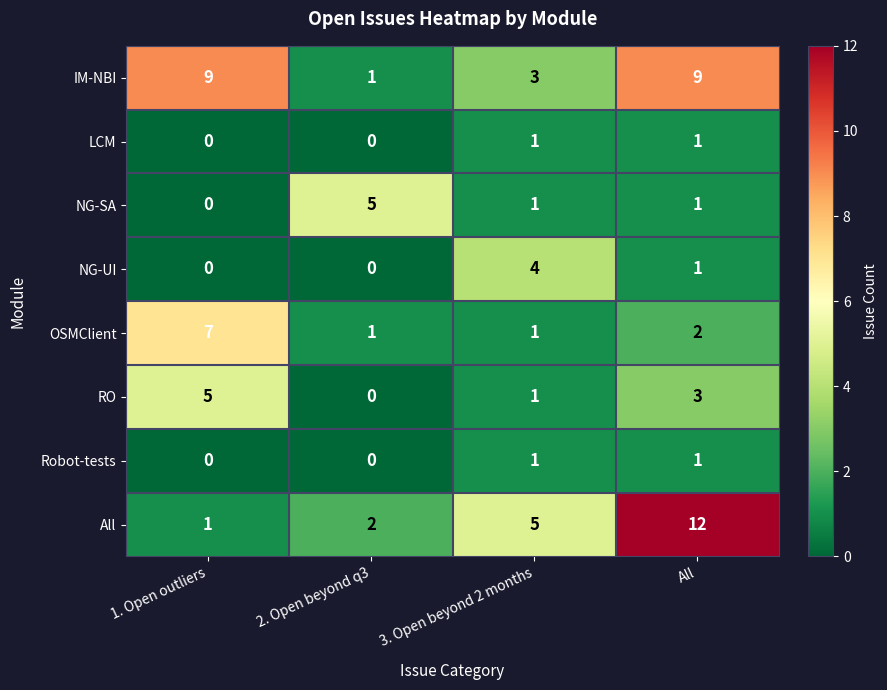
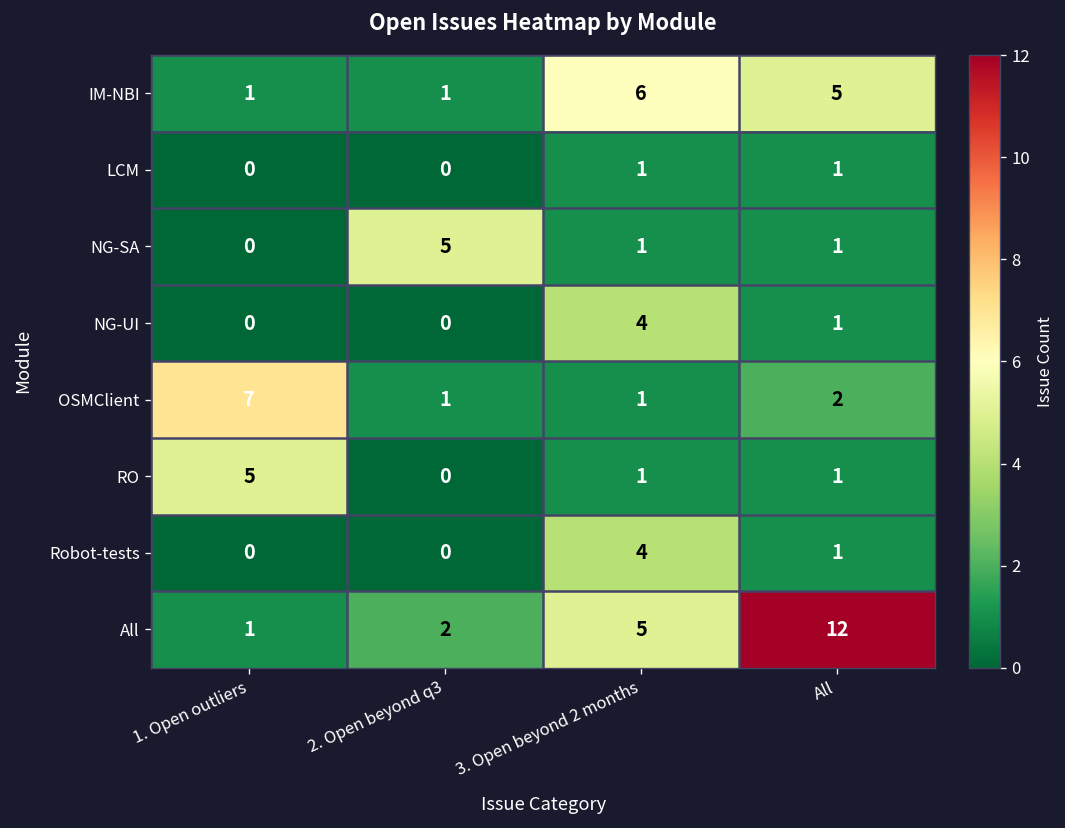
IM-NBI, 1. Open outliers: 9 -> 1
IM-NBI, 3. Open beyond 2 months: 3 -> 6
IM-NBI, All: 9 -> 5
RO, All: 3 -> 1
Robot-tests, 3. Open beyond 2 months: 1 -> 4
